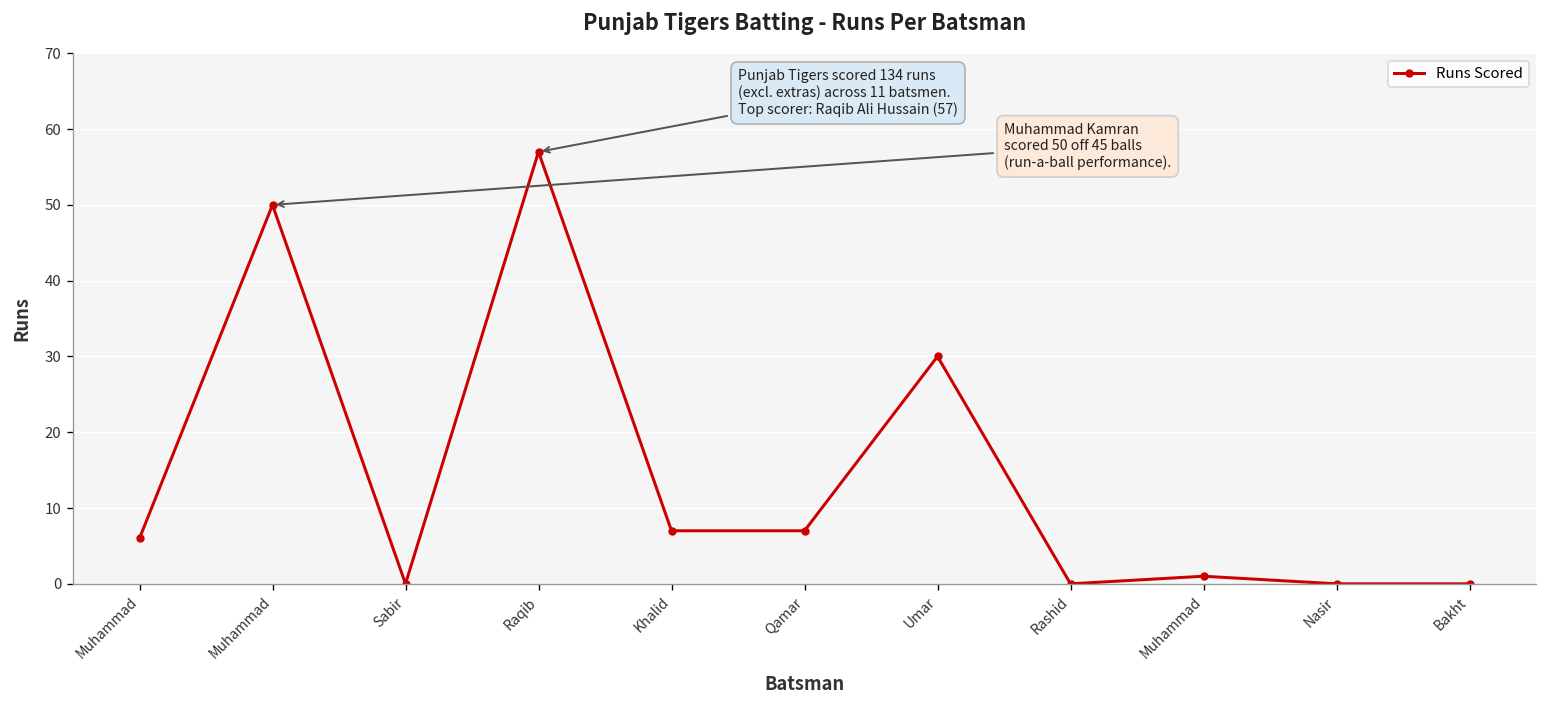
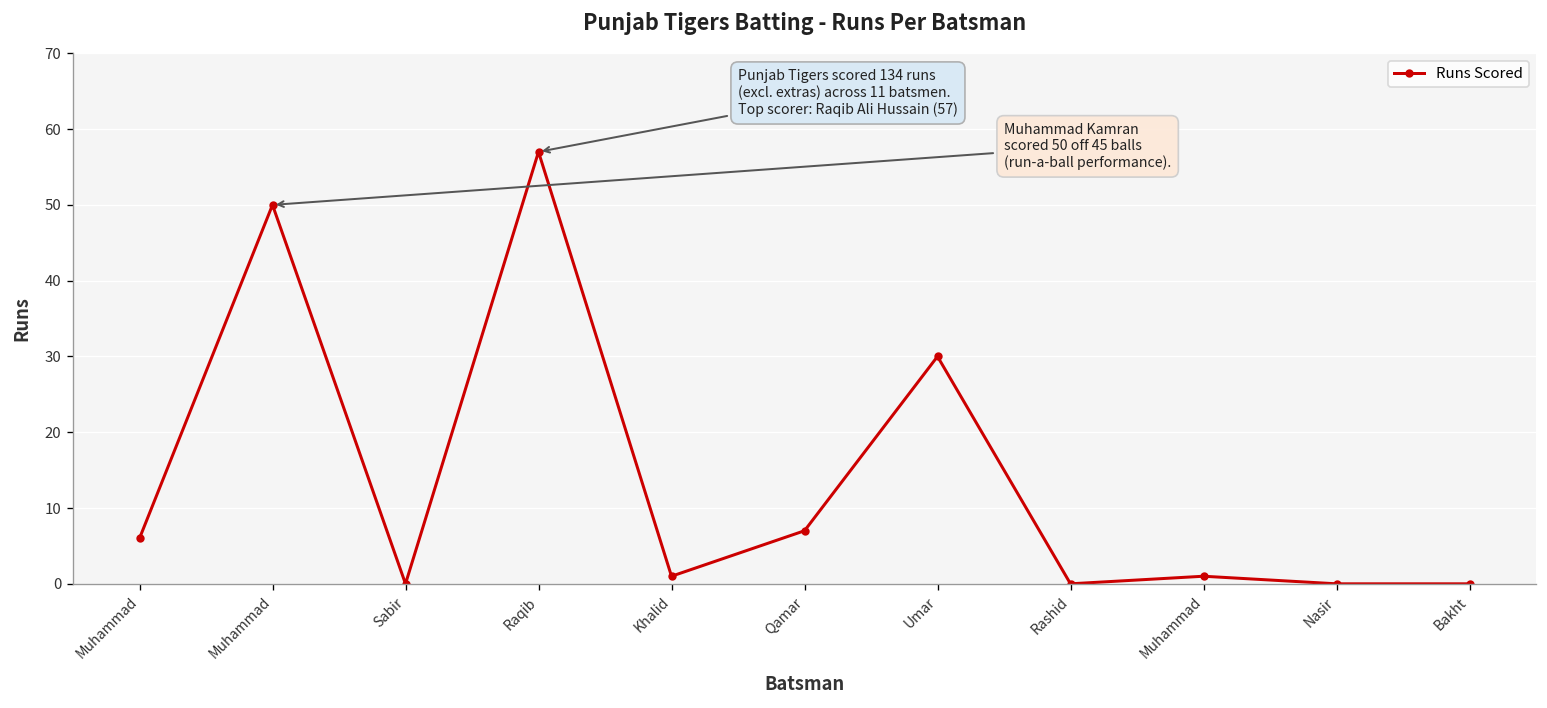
Khalid: 7 -> 1
